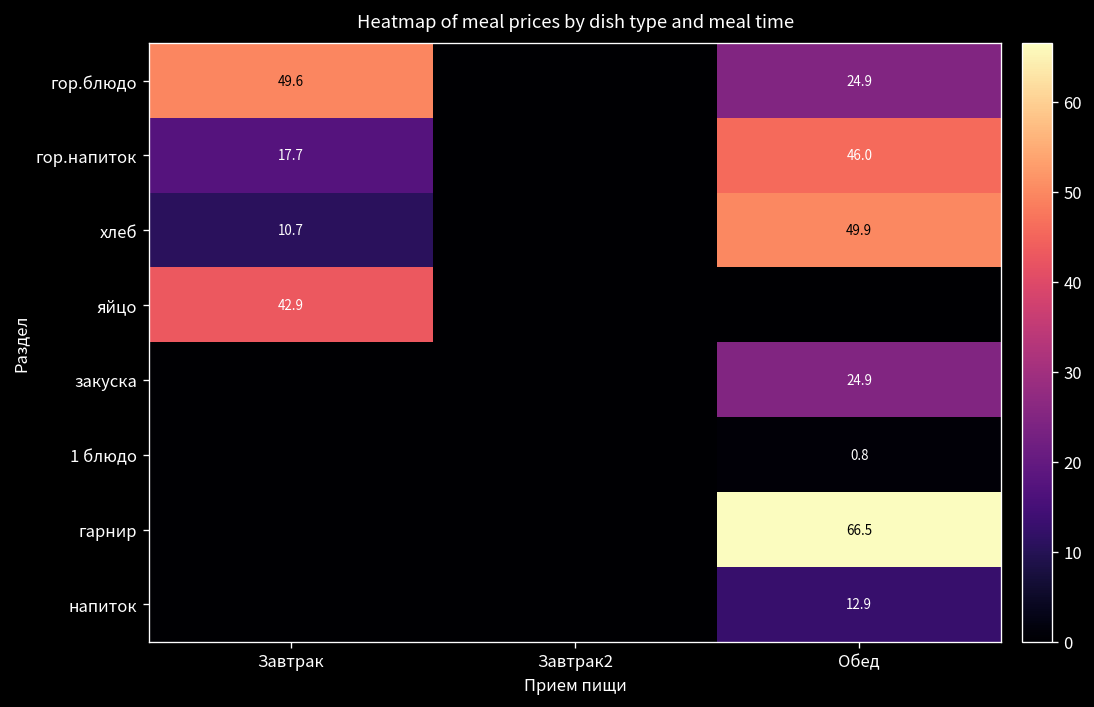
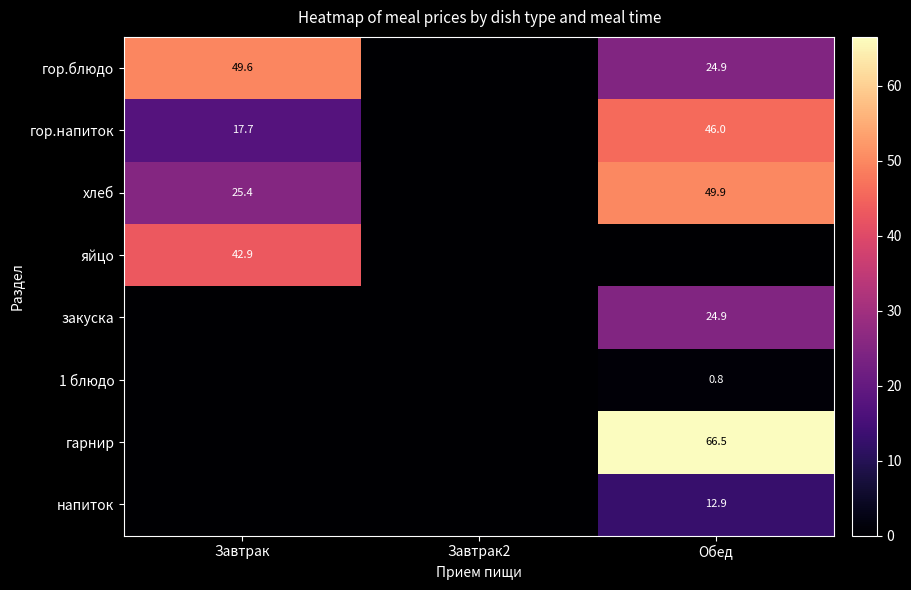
хлеб, Завтрак: 10.7 -> 25.4
